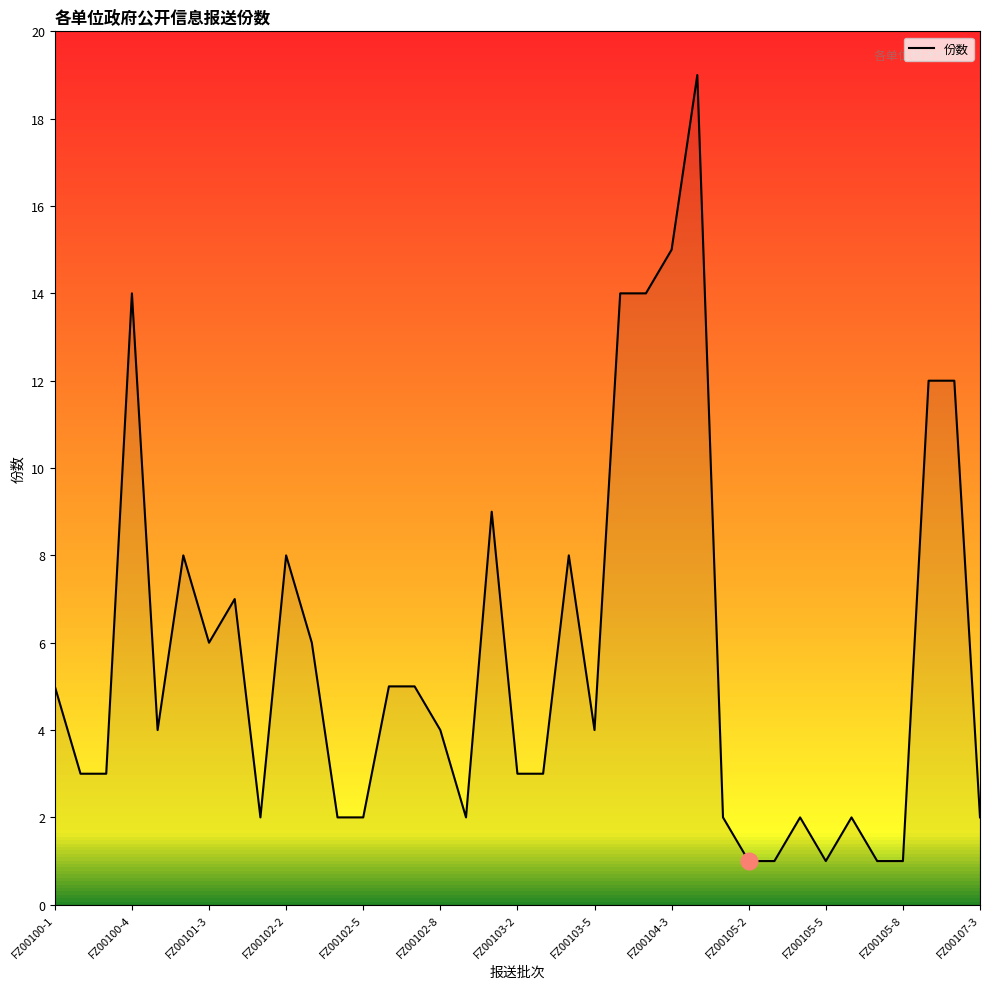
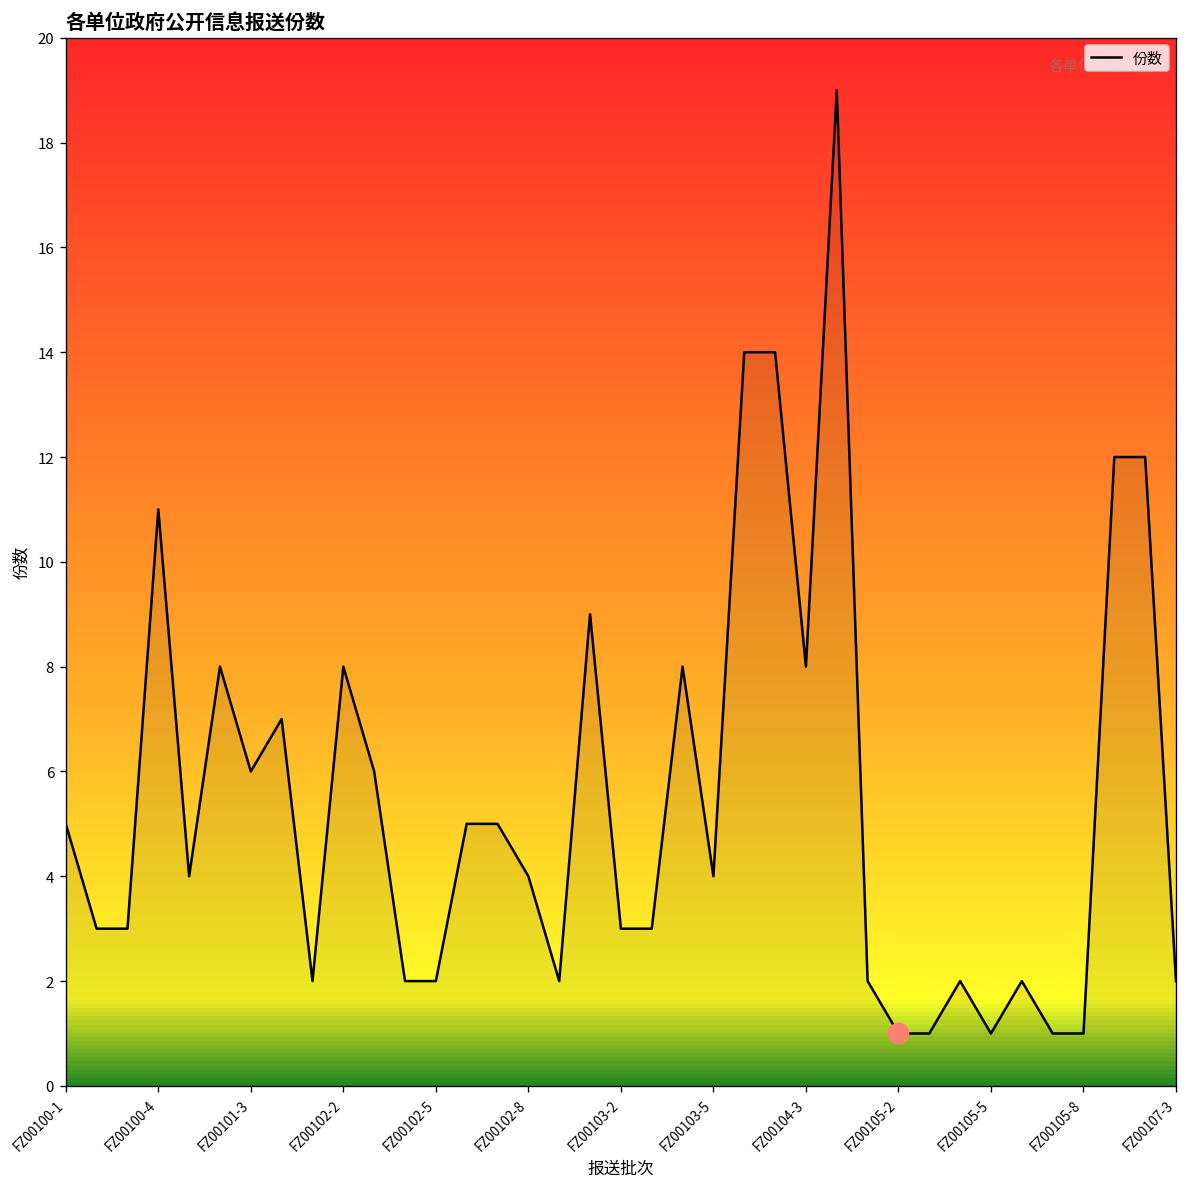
份数, FZ00100-4: 14 -> 11
份数, FZ00104-3: 15 -> 8
